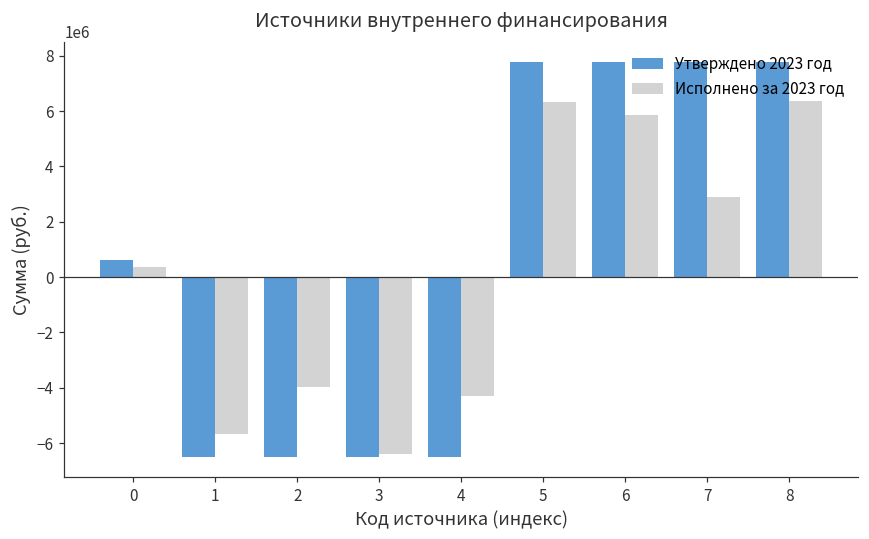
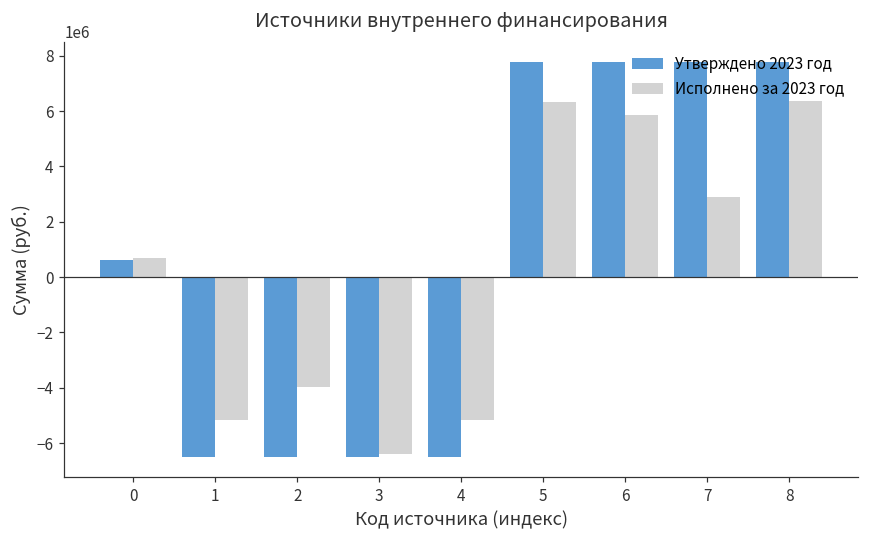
Исполнено за 2023 год, 0: 400000 -> 700000
Исполнено за 2023 год, 1: -5700000 -> -5200000
Исполнено за 2023 год, 4: -4300000 -> -5200000
